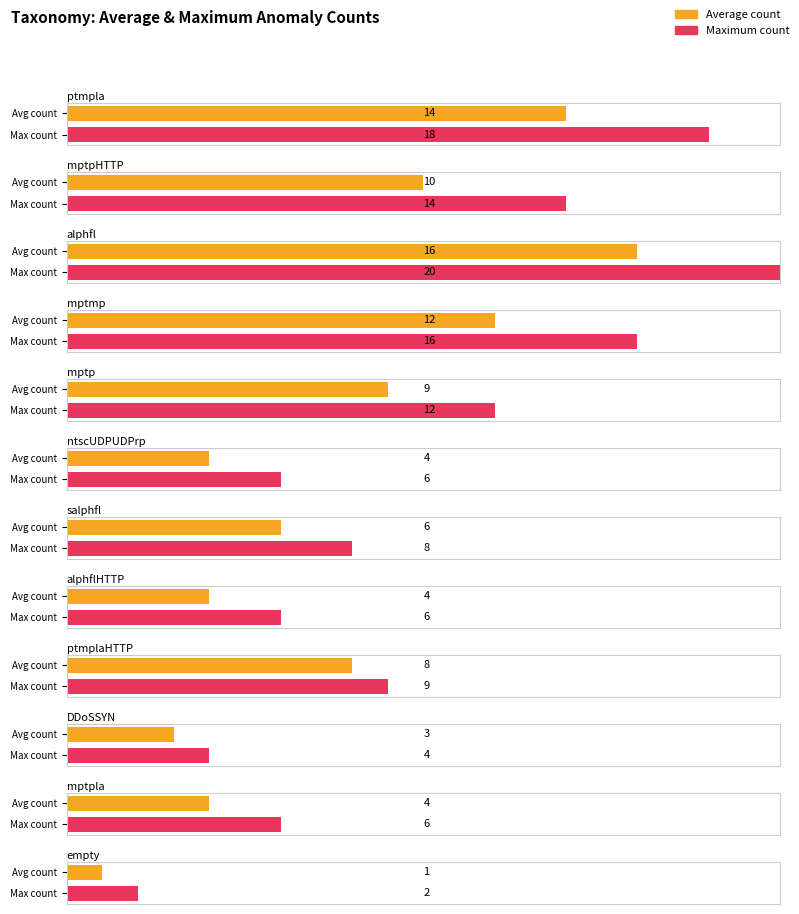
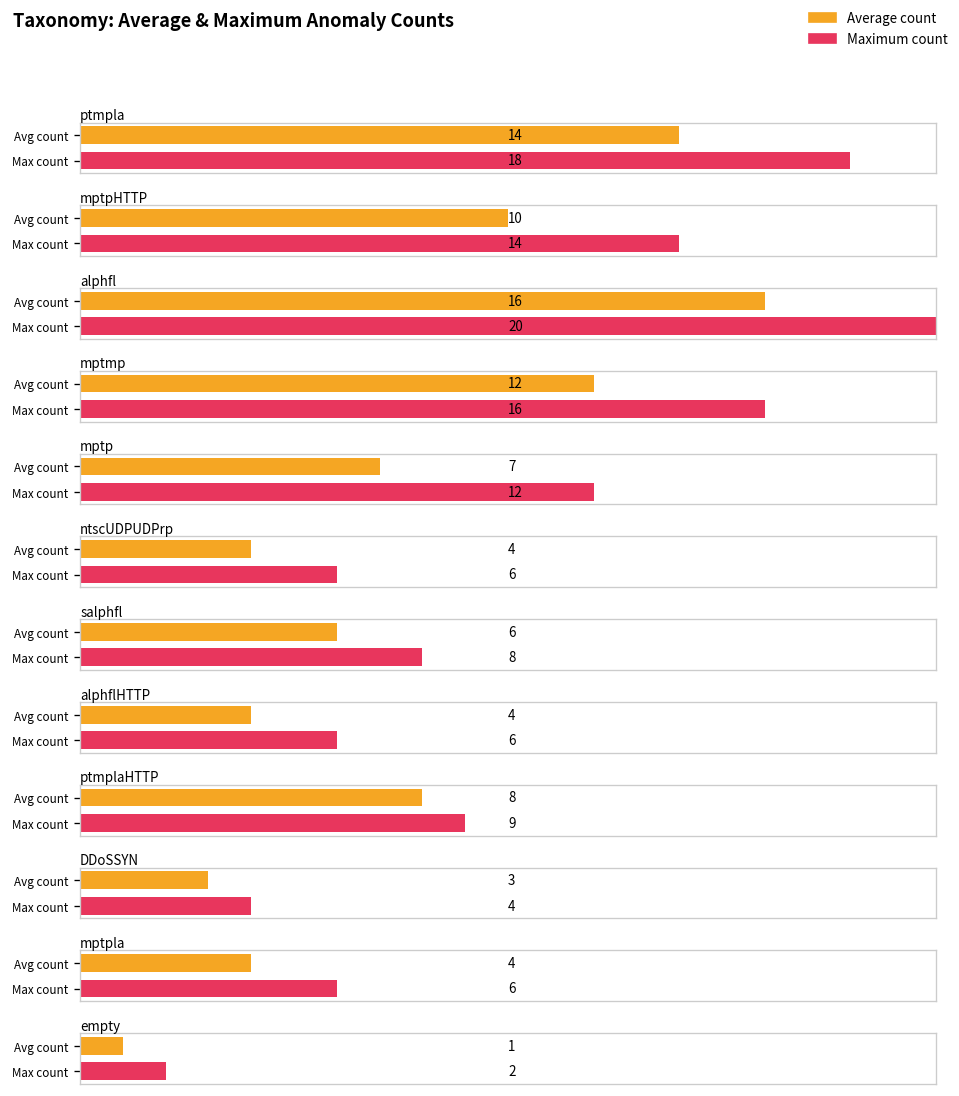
mptp, Avg count: 9 -> 7
